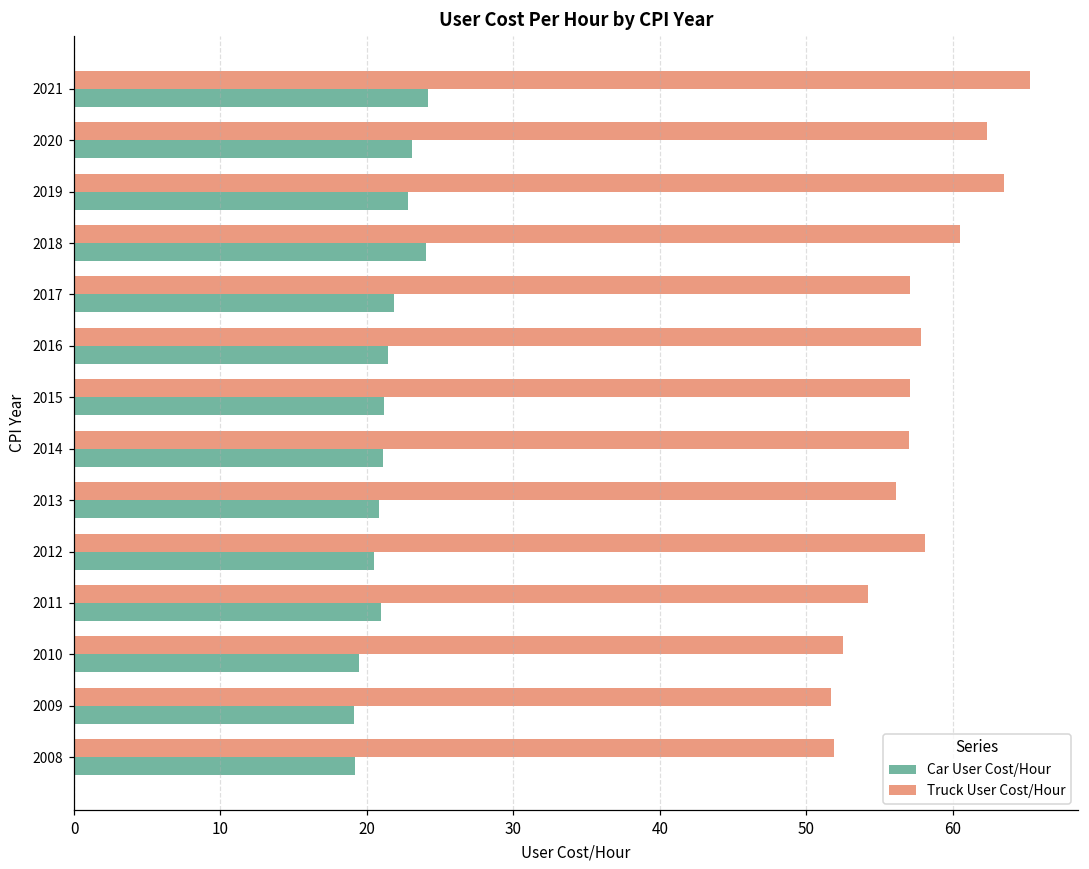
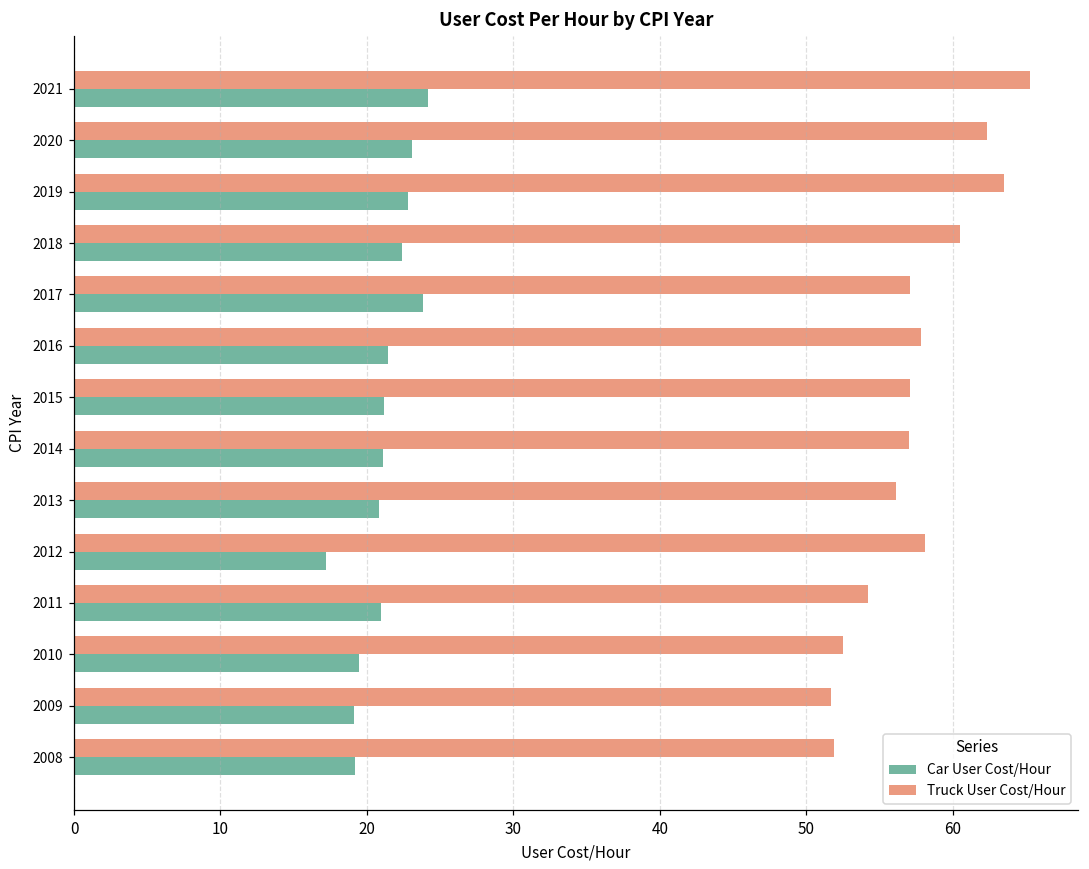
Car User Cost/Hour, 2018: 24.0 -> 22.4
Car User Cost/Hour, 2017: 21.9 -> 23.8
Car User Cost/Hour, 2012: 20.5 -> 17.2
